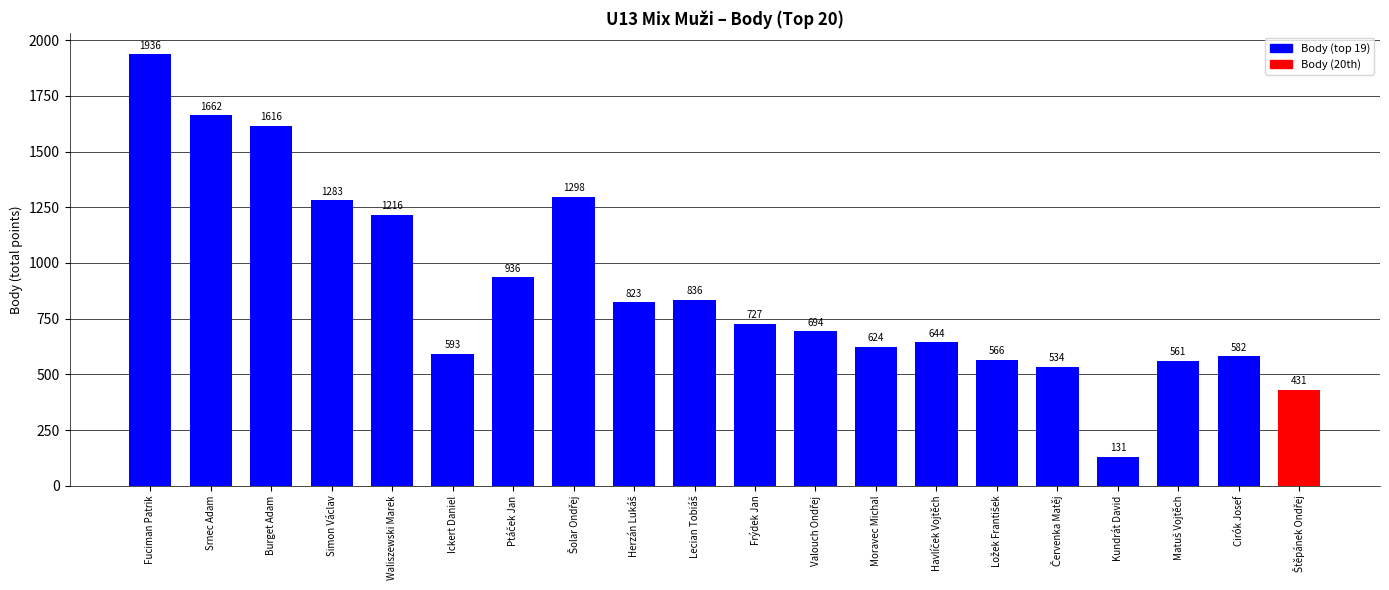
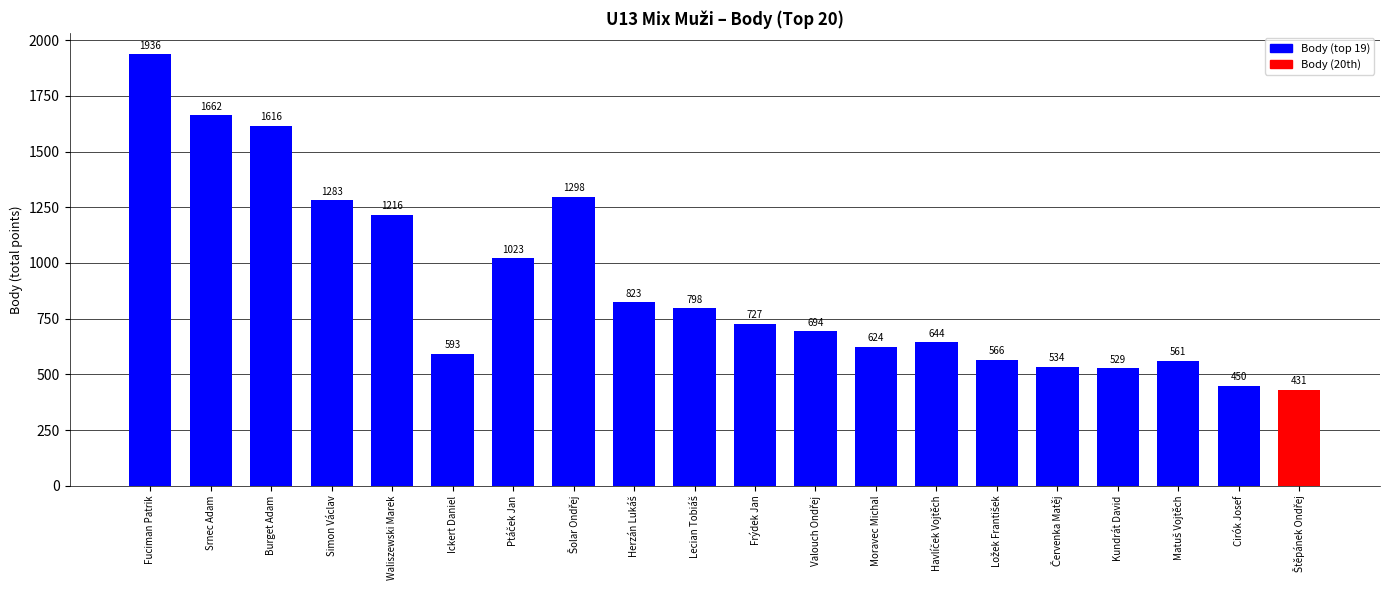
Ptáček Jan: 936 -> 1023
Lecian Tobiáš: 836 -> 798
Kundrát David: 131 -> 529
Cirók Josef: 582 -> 450
